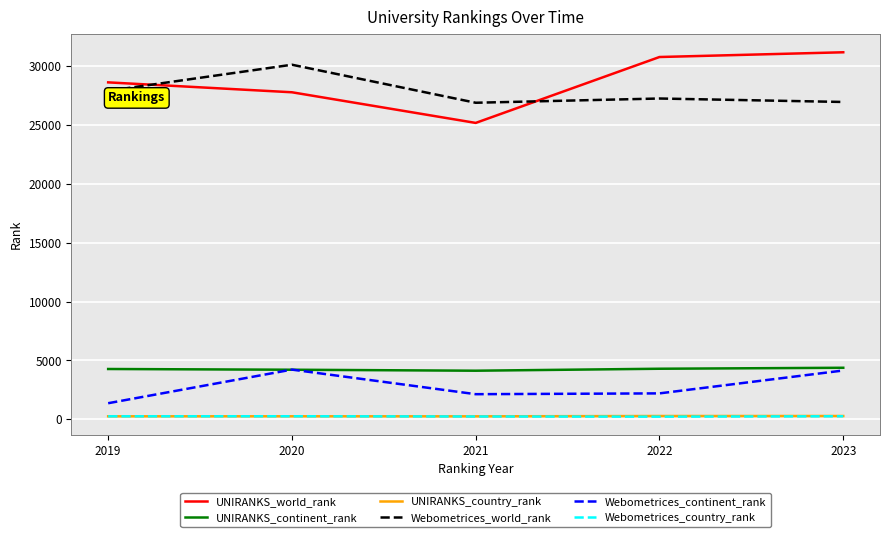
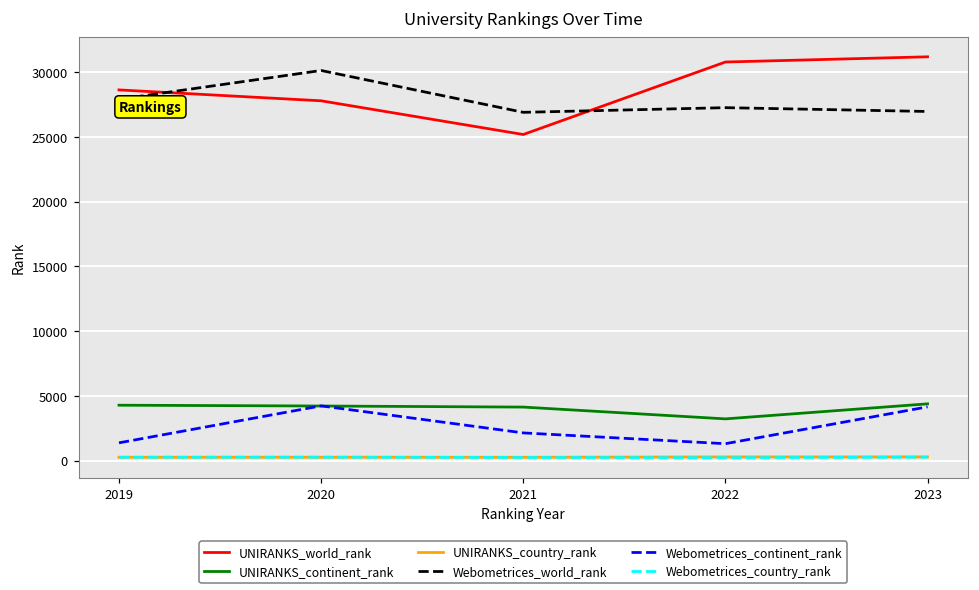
UNIRANKS_continent_rank, 2022: 4300 -> 3200
Webometrices_continent_rank, 2022: 2200 -> 1300
